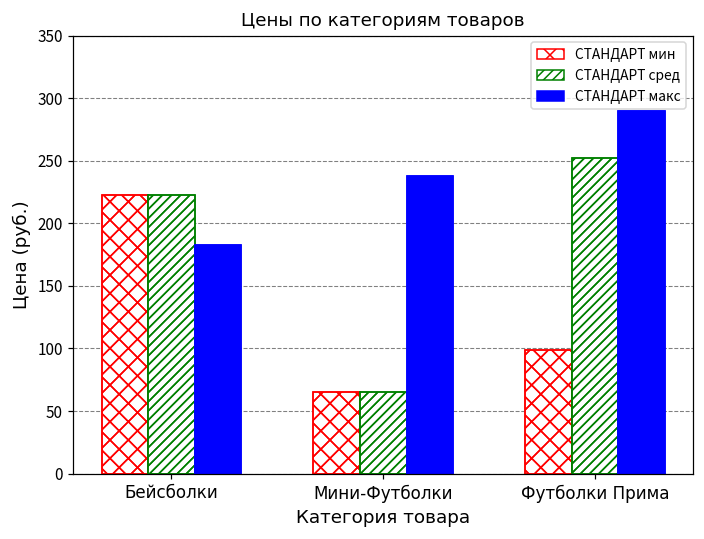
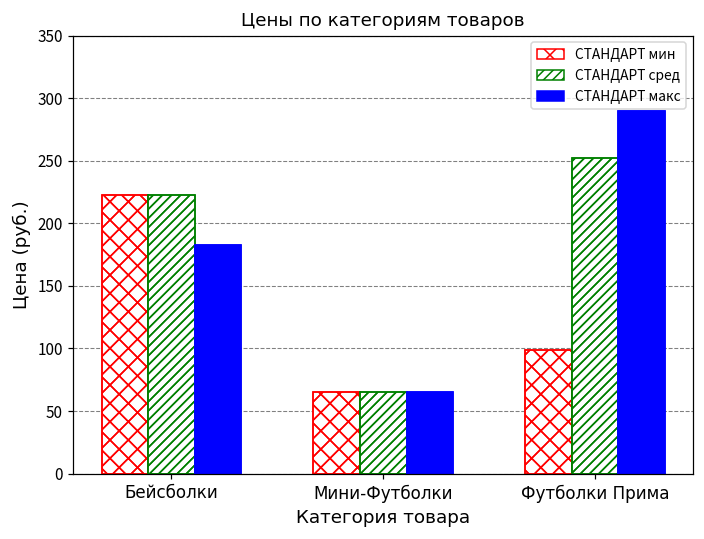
СТАНДАРТ макс, Мини-Футболки: 238 -> 65
